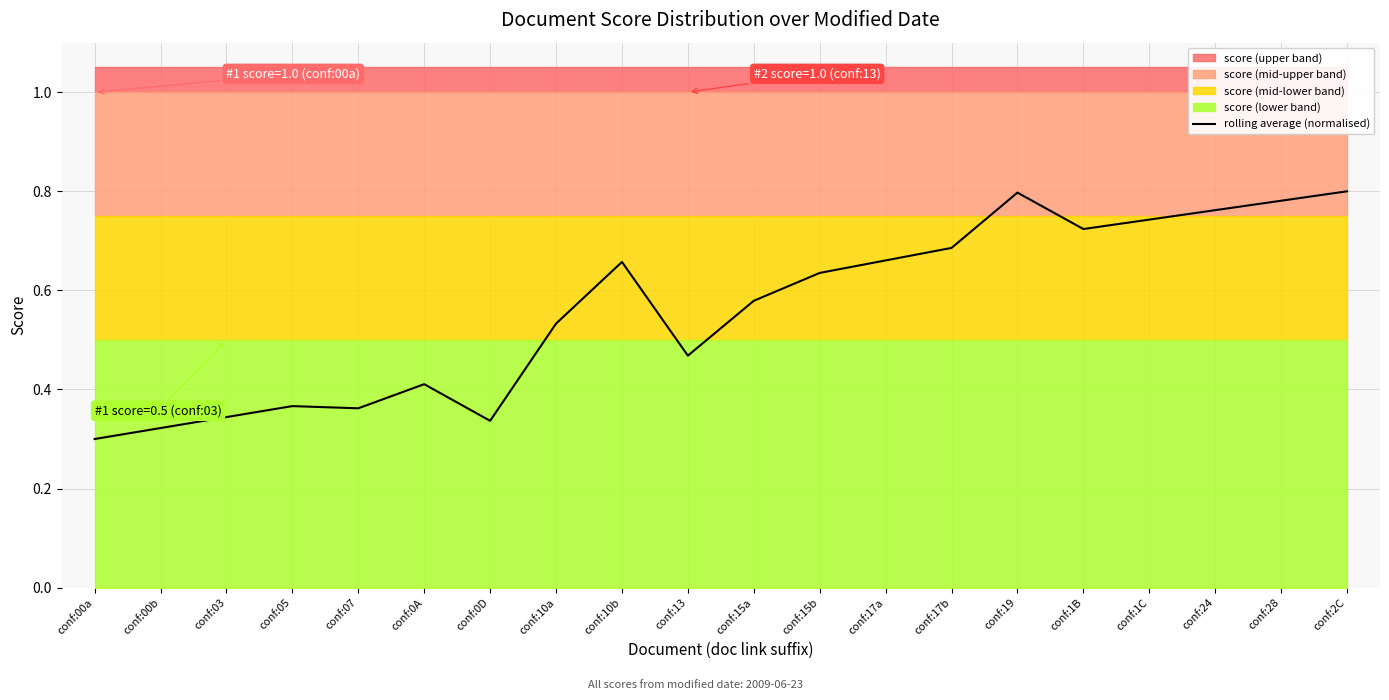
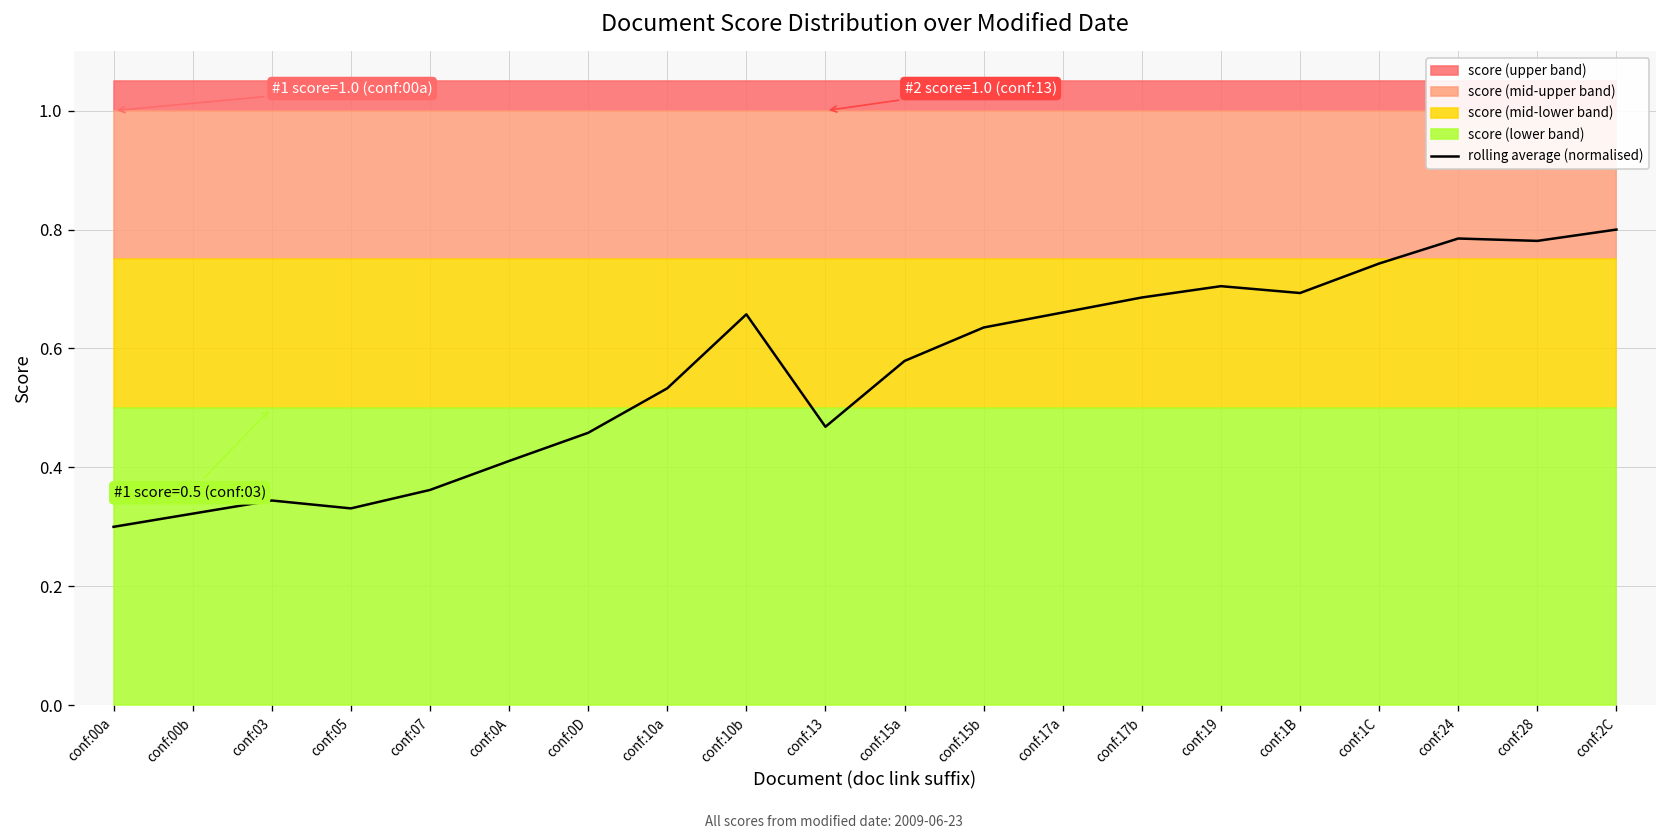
rolling average (normalised), conf:05: 0.37 -> 0.33
rolling average (normalised), conf:0D: 0.34 -> 0.46
rolling average (normalised), conf:19: 0.80 -> 0.70
rolling average (normalised), conf:1B: 0.72 -> 0.69
rolling average (normalised), conf:24: 0.76 -> 0.78
